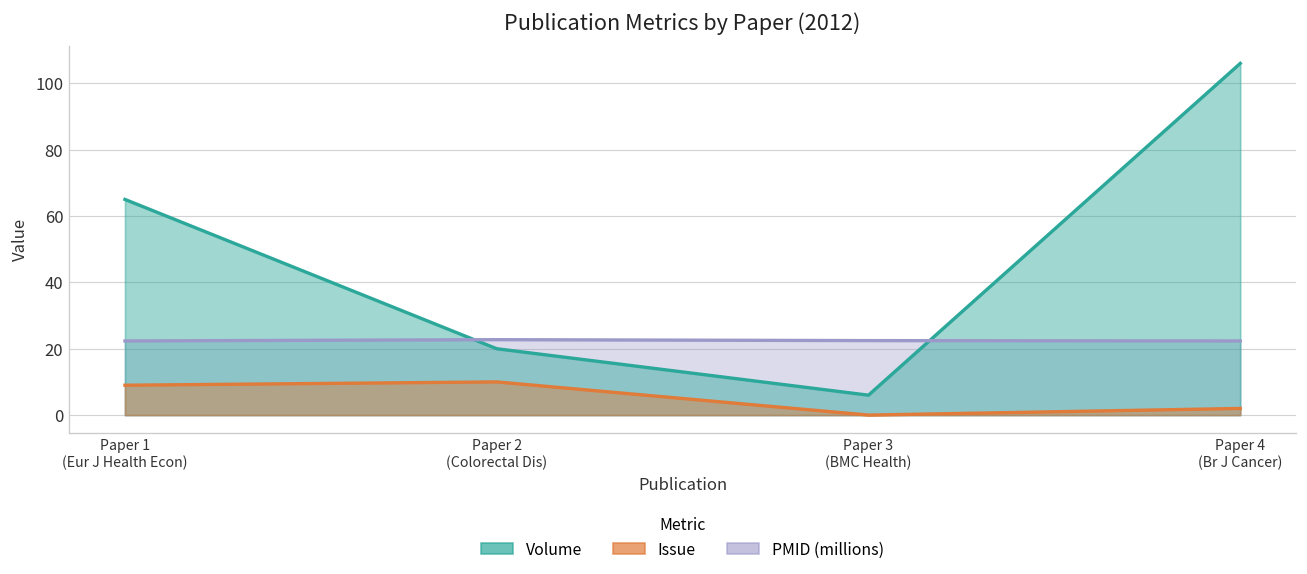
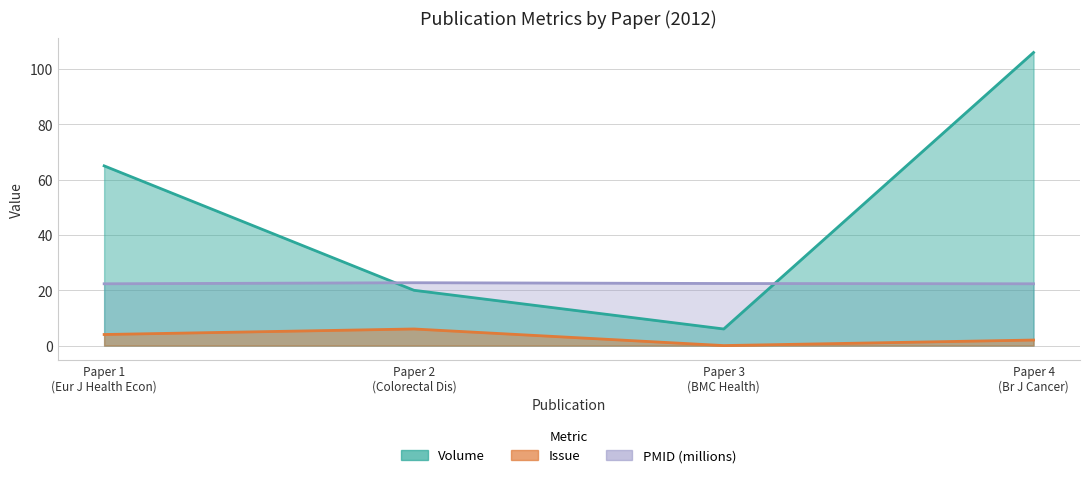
Issue, Paper 1 (Eur J Health Econ): 9 -> 4
Issue, Paper 2 (Colorectal Dis): 10 -> 6
